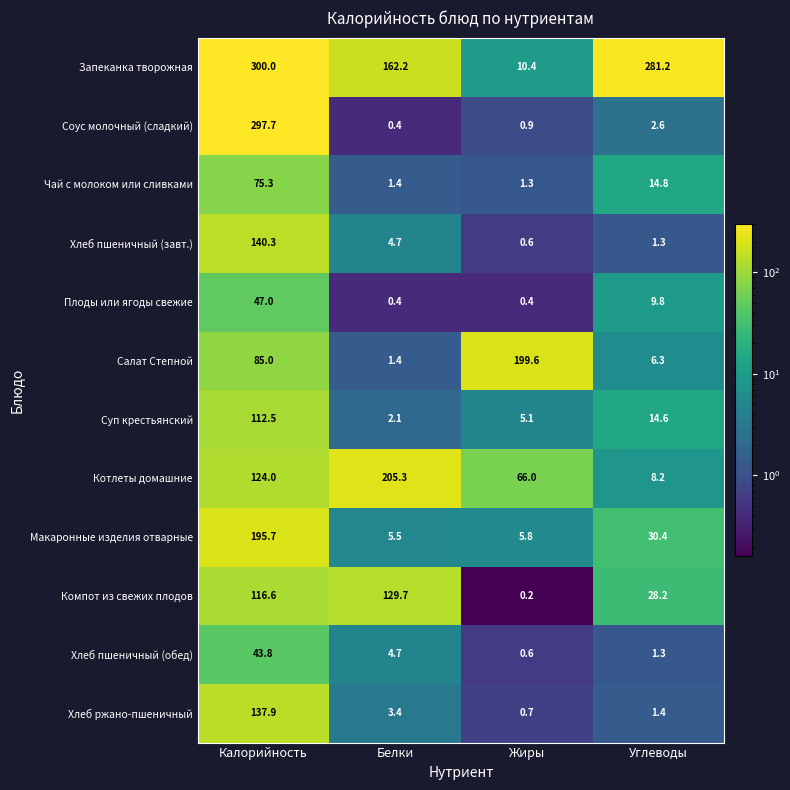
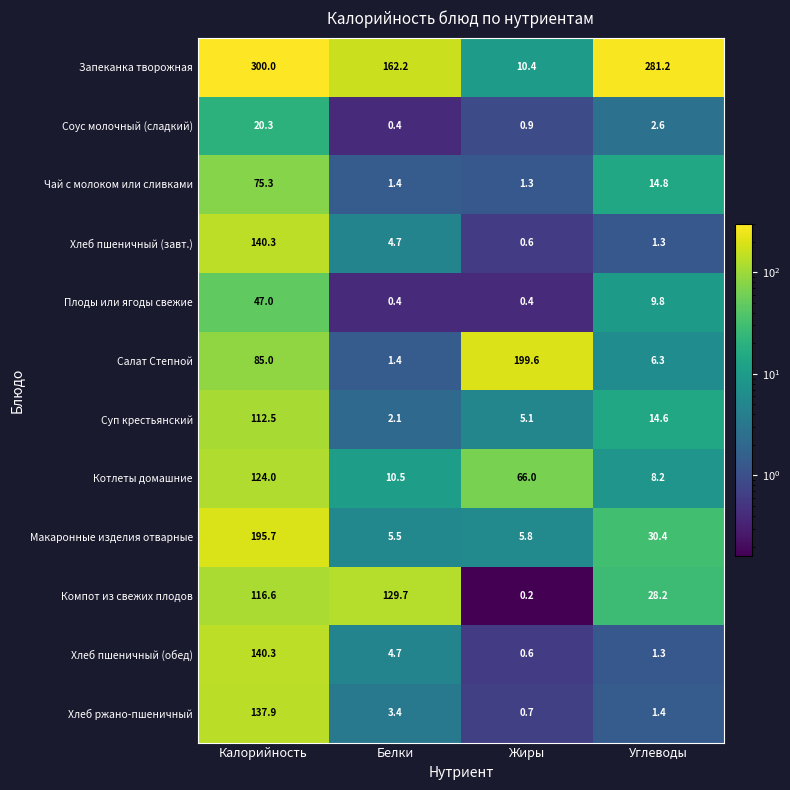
Соус молочный (сладкий), Калорийность: 297.7 -> 20.3
Котлеты домашние, Белки: 205.3 -> 10.5
Хлеб пшеничный (обед), Калорийность: 43.8 -> 140.3
